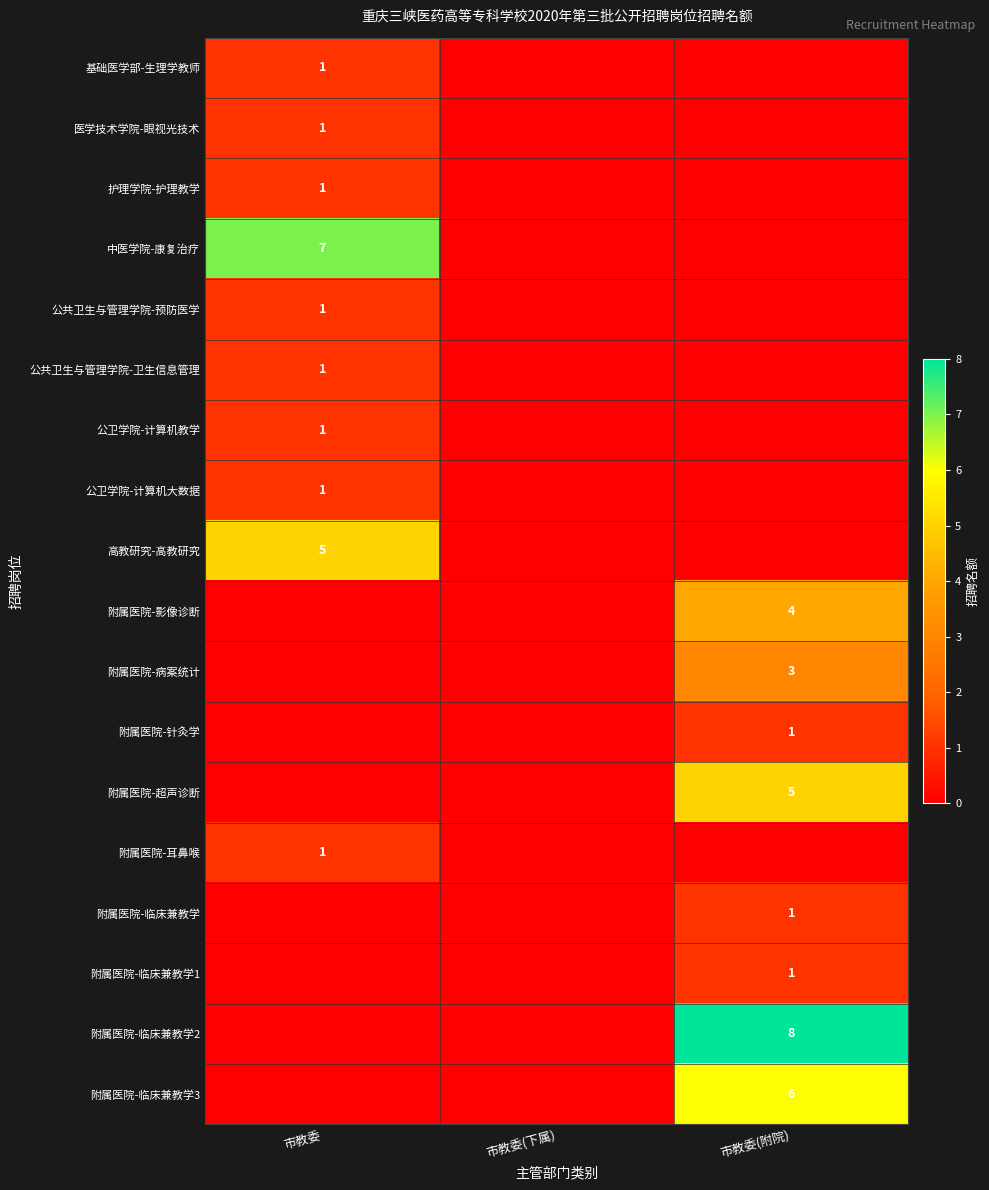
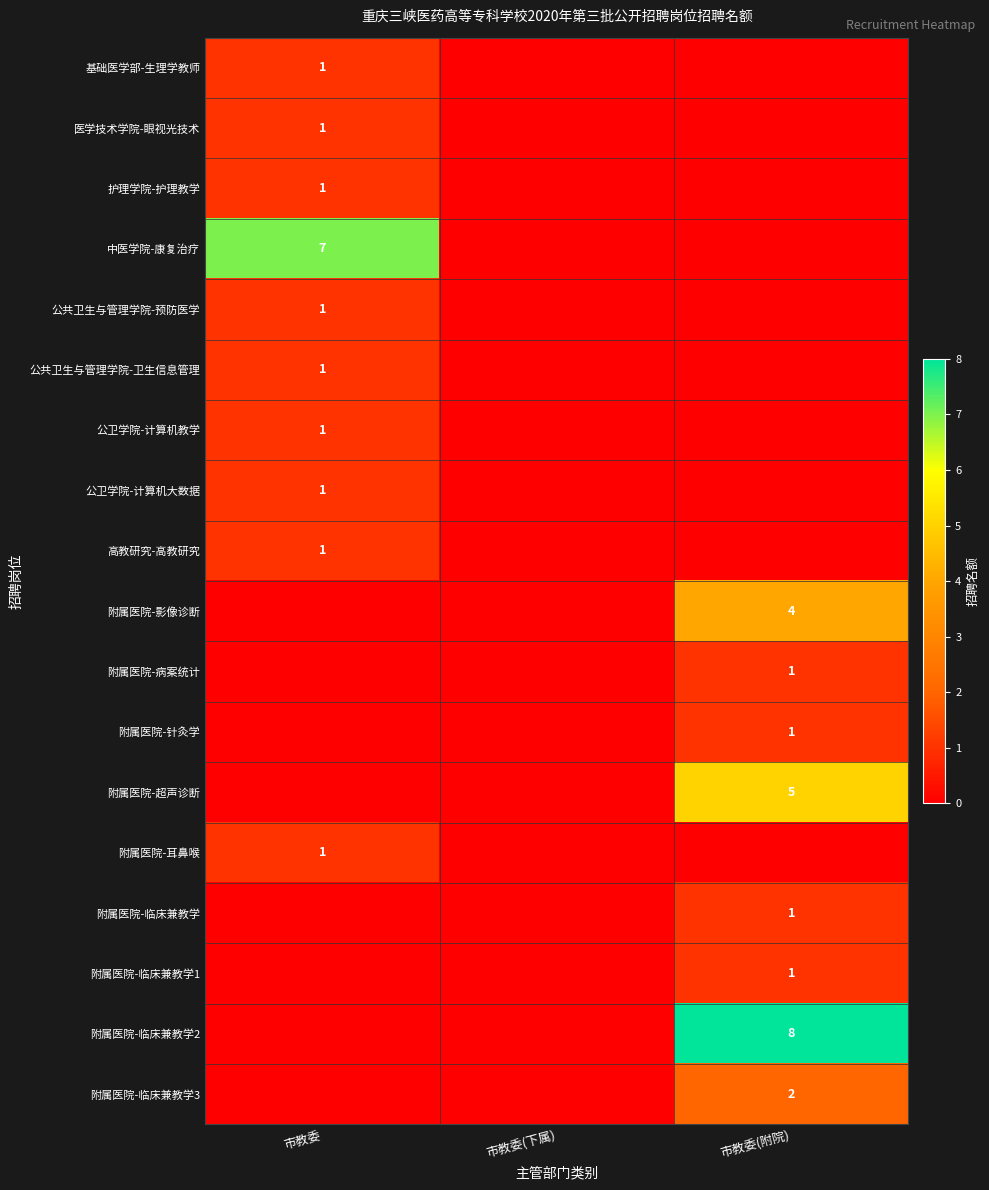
高教研究-高教研究, 市教委: 5 -> 1
附属医院-病案统计, 市教委(附院): 3 -> 1
附属医院-临床兼教学3, 市教委(附院): 6 -> 2
